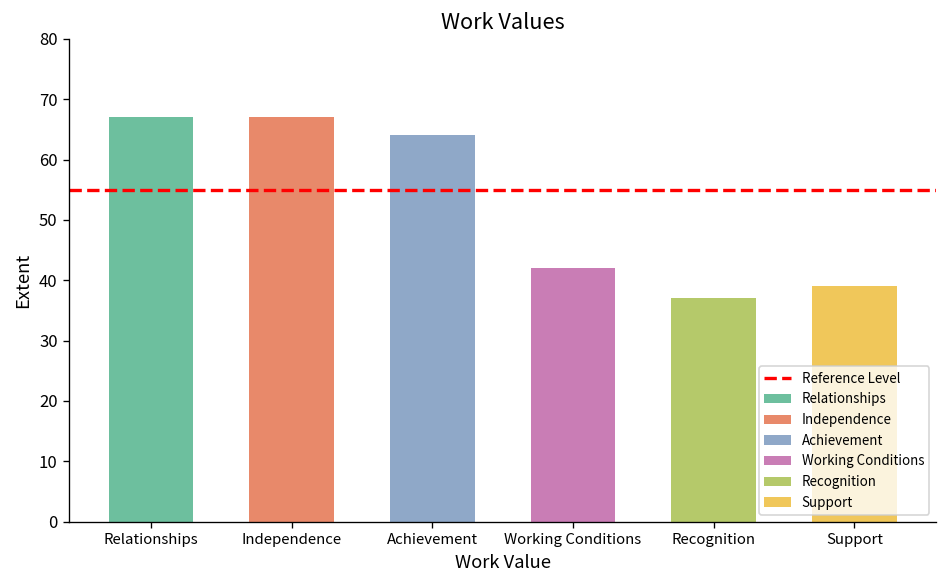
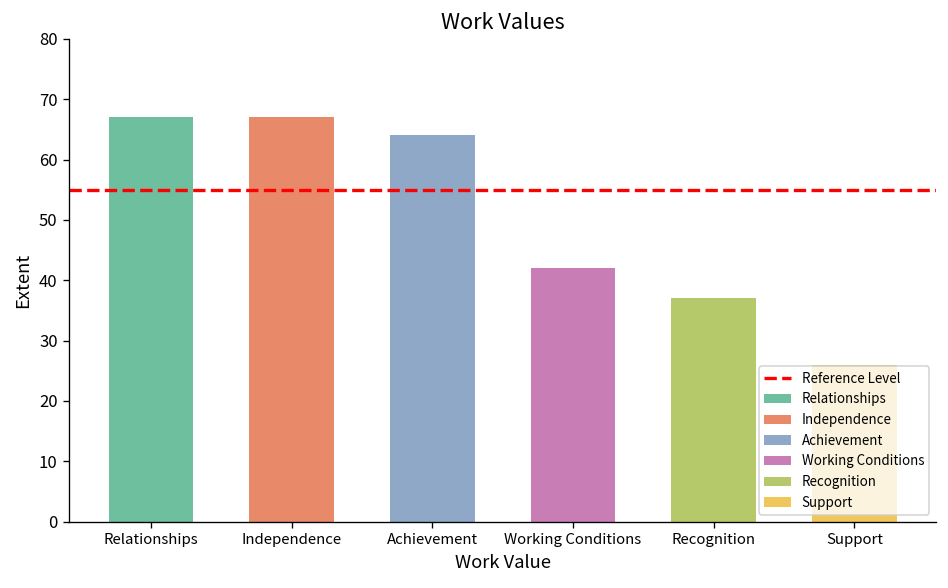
Support: 39 -> 26
